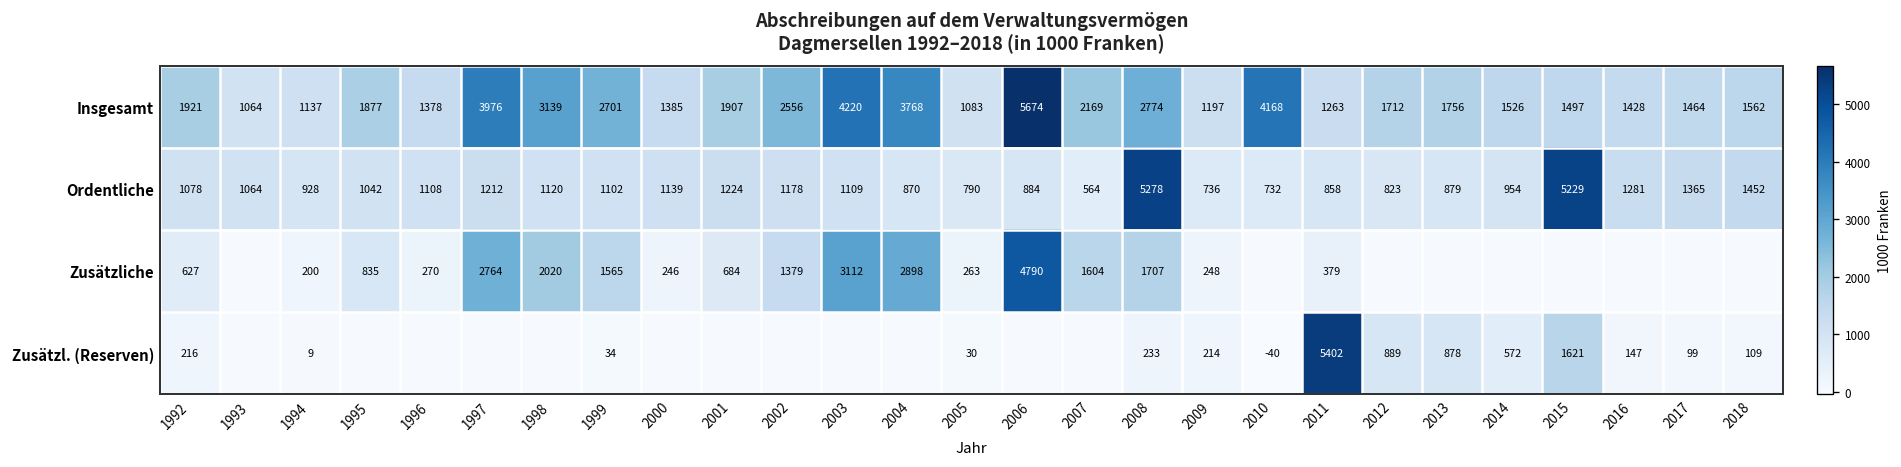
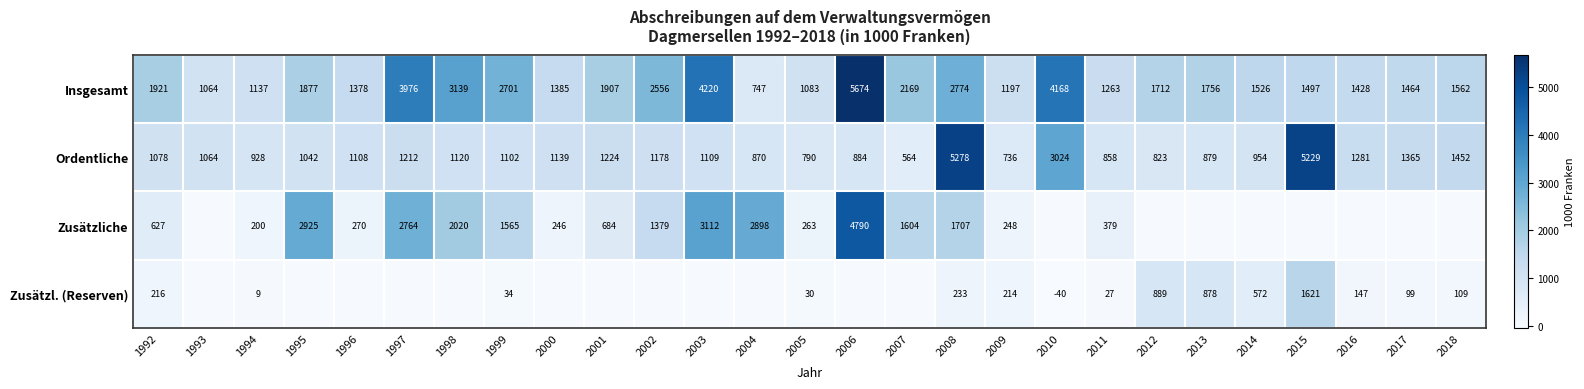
Insgesamt, 2004: 3768 -> 747
Ordentliche, 2010: 732 -> 3024
Zusätzliche, 1995: 835 -> 2925
Zusätzl. (Reserven), 2011: 5402 -> 27
